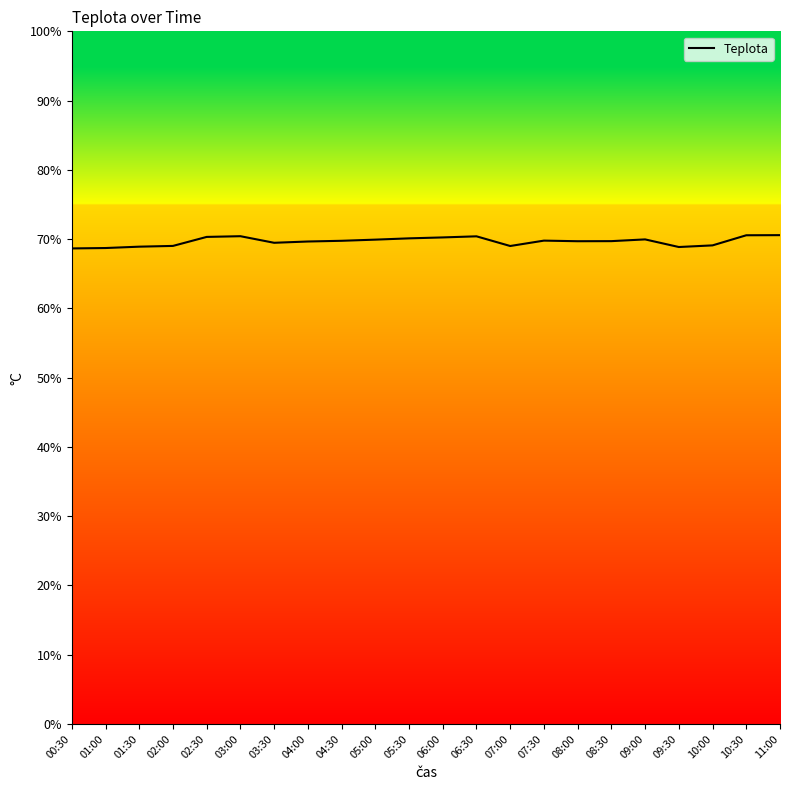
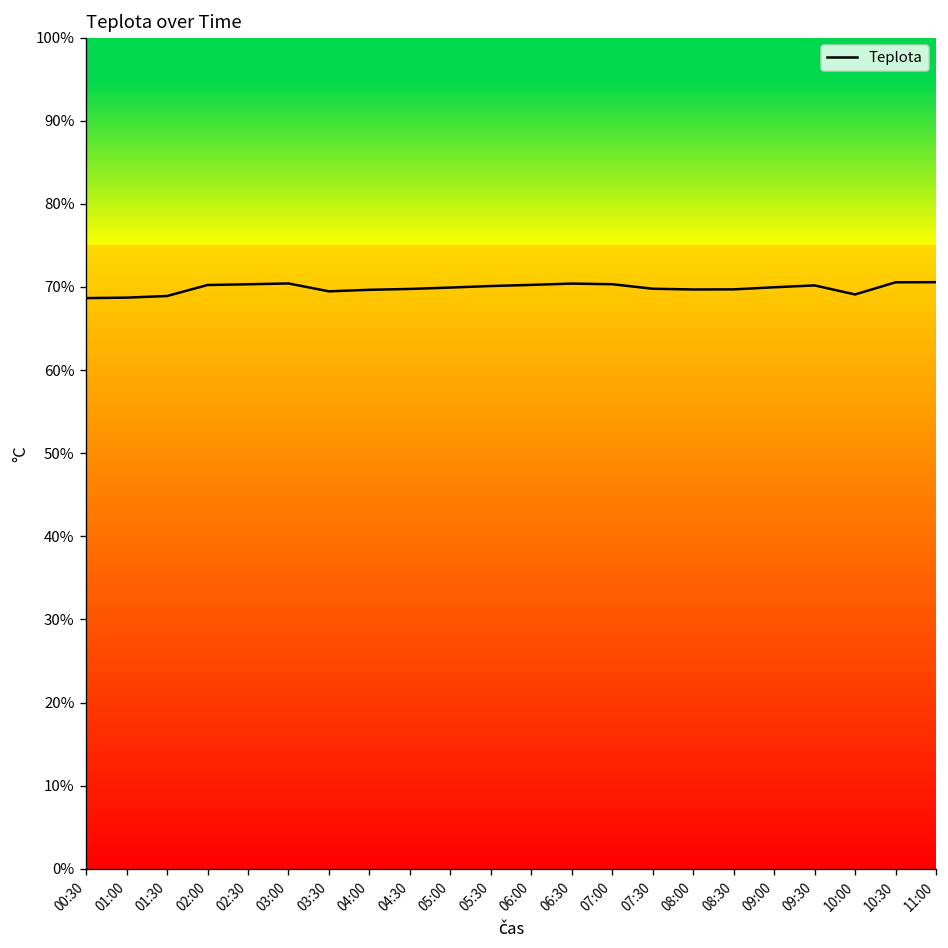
02:00: 69% -> 70%
07:00: 69% -> 70%
09:30: 69% -> 70%
